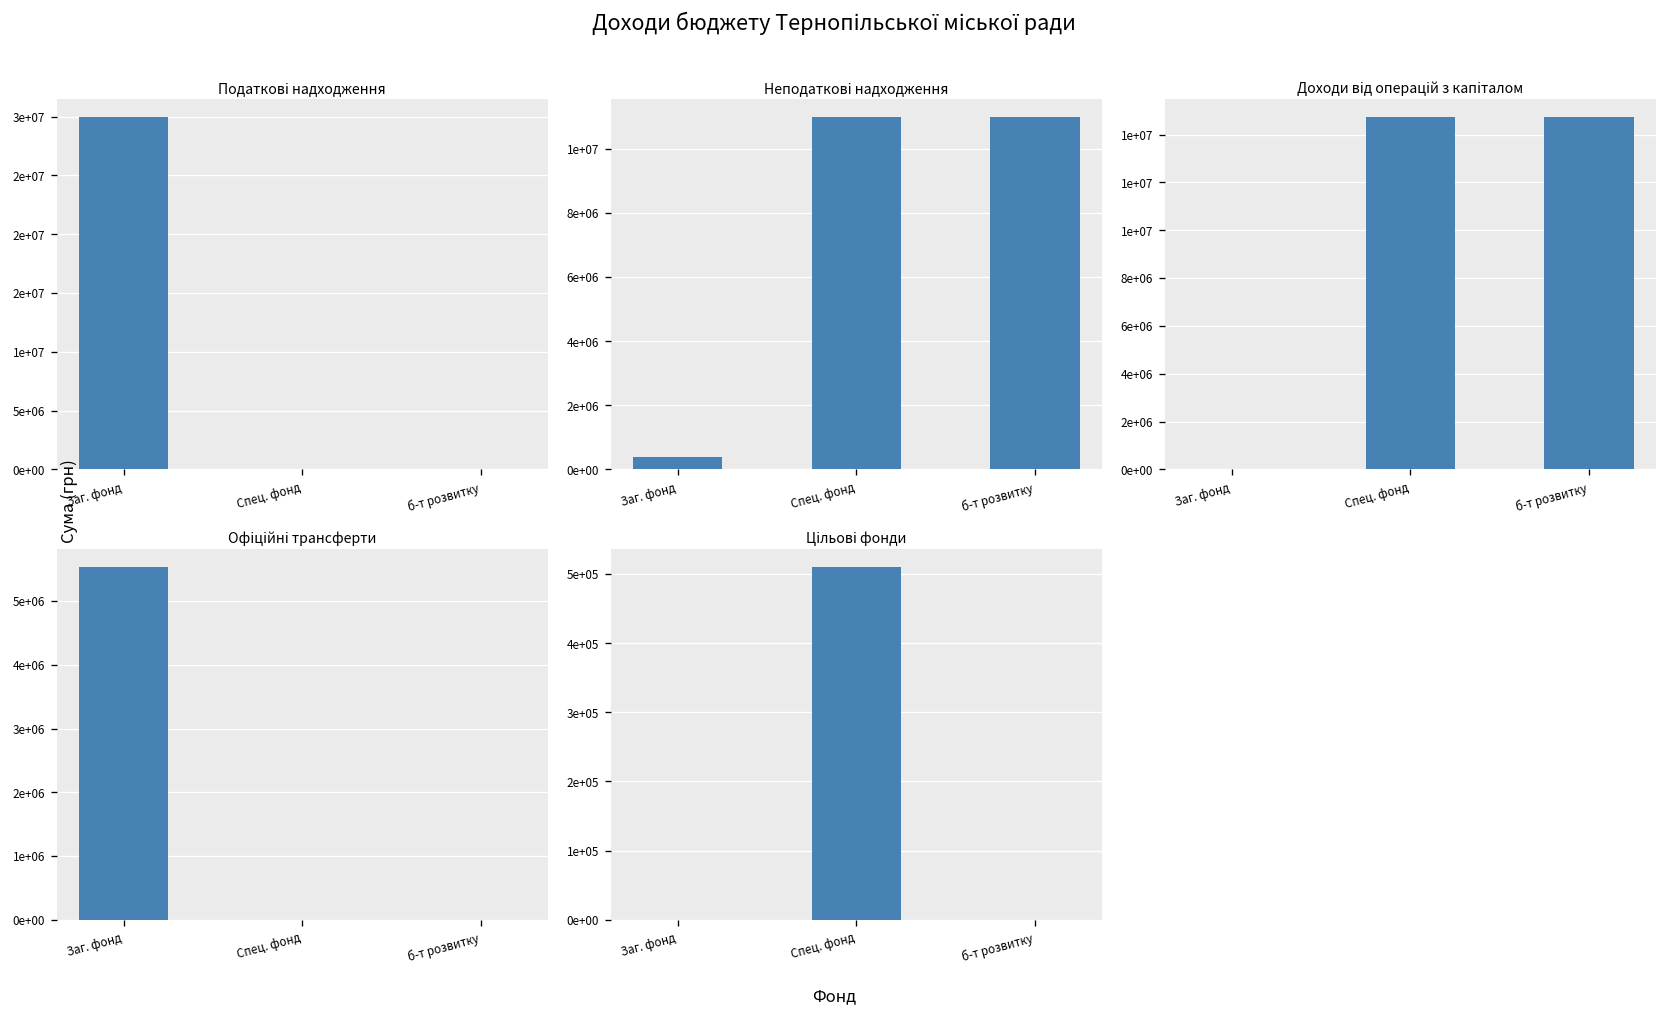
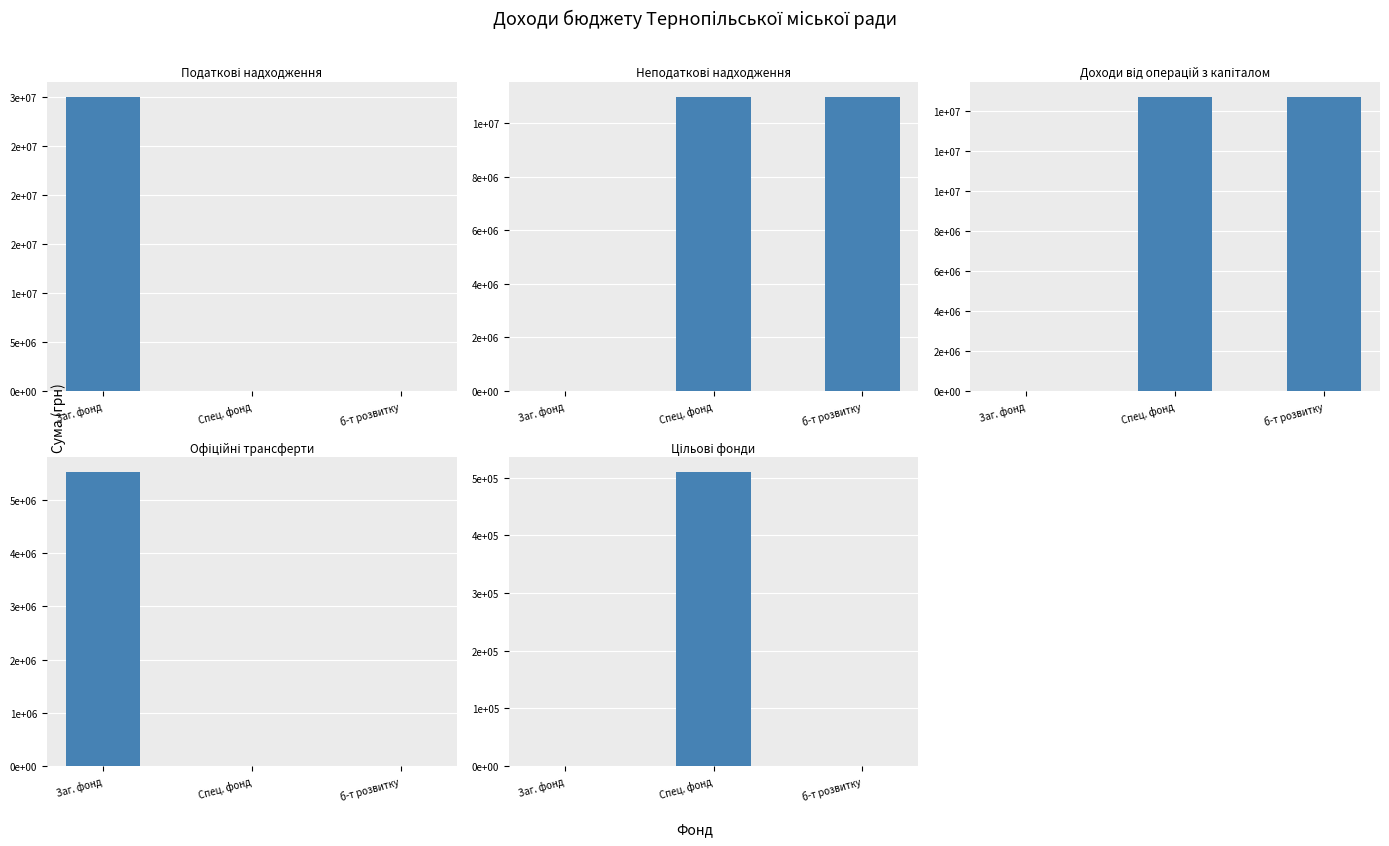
Неподаткові надходження, Заг. фонд: 400000 -> 0
